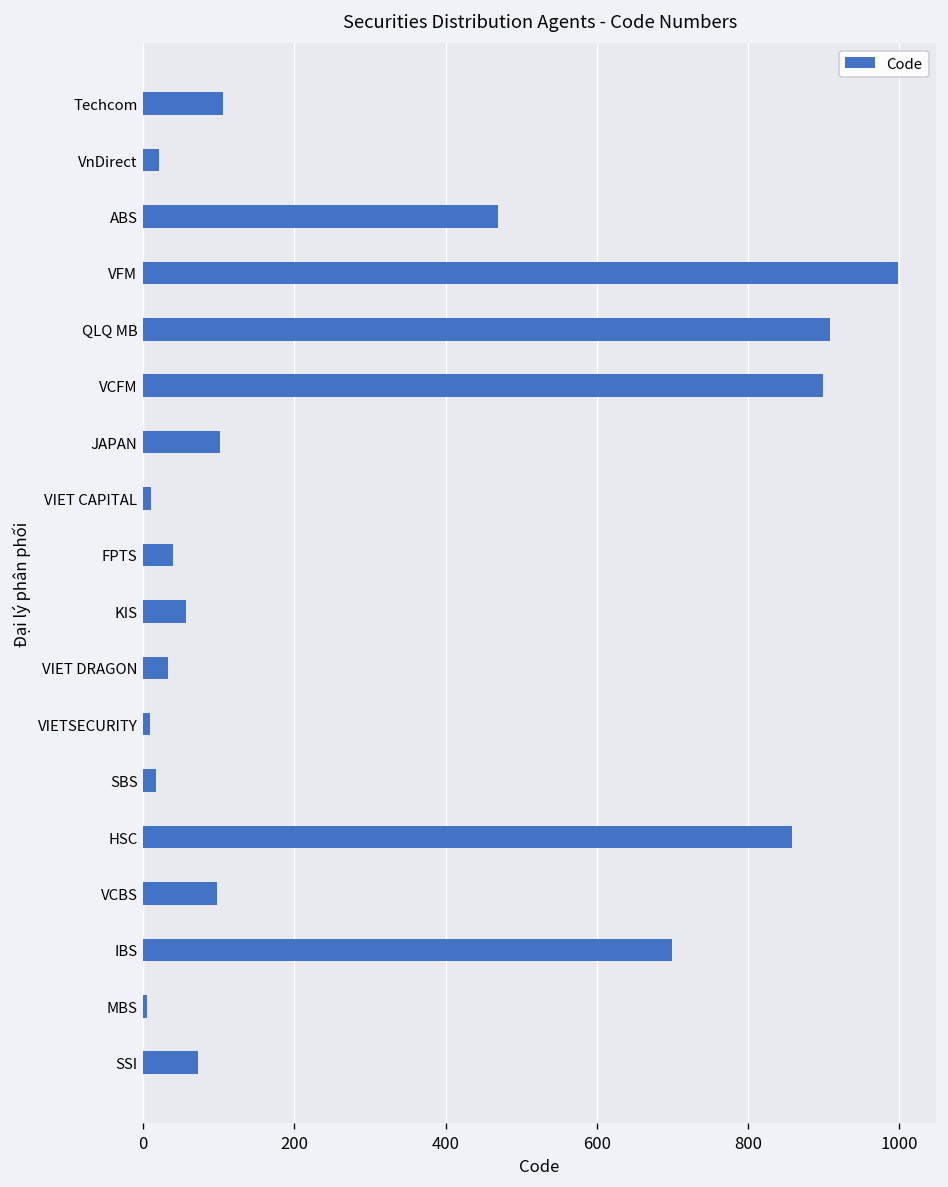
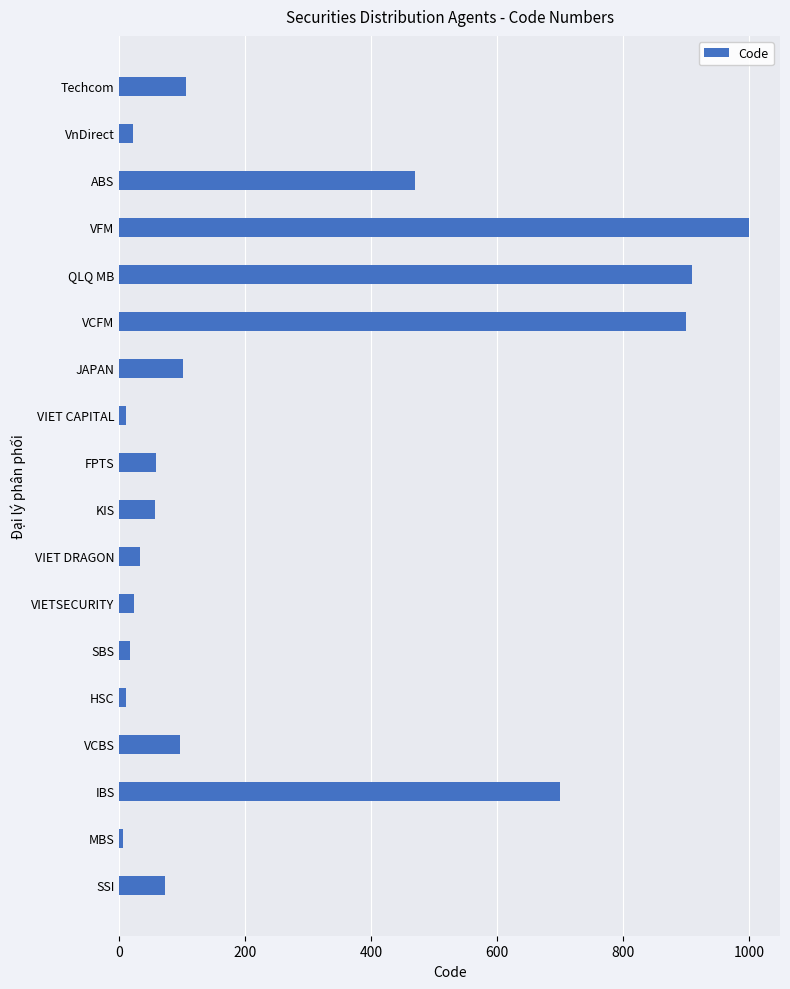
FPTS: 40 -> 60
VIETSECURITY: 10 -> 20
HSC: 860 -> 10
